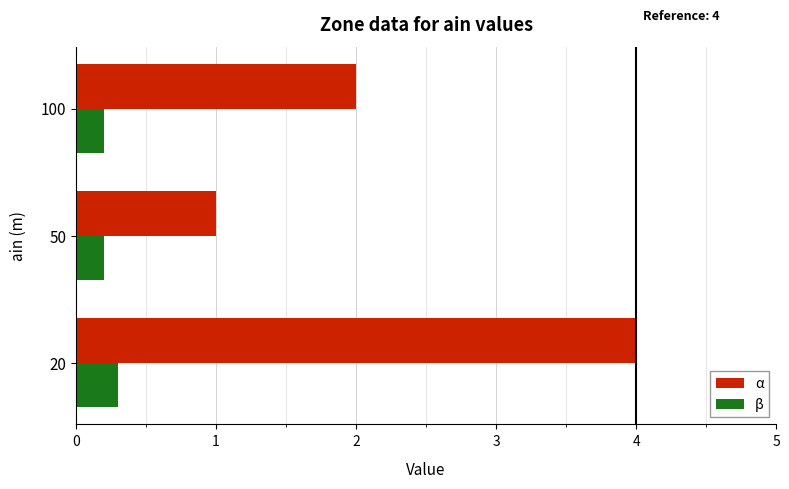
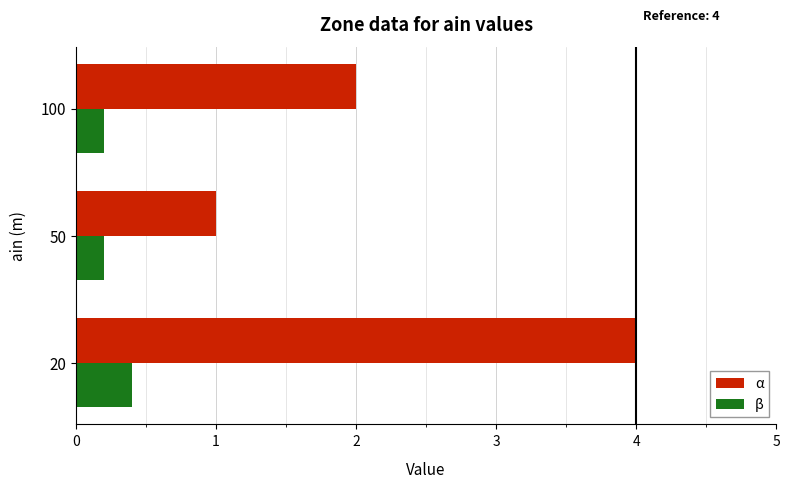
β, 20: 0.3 -> 0.4
